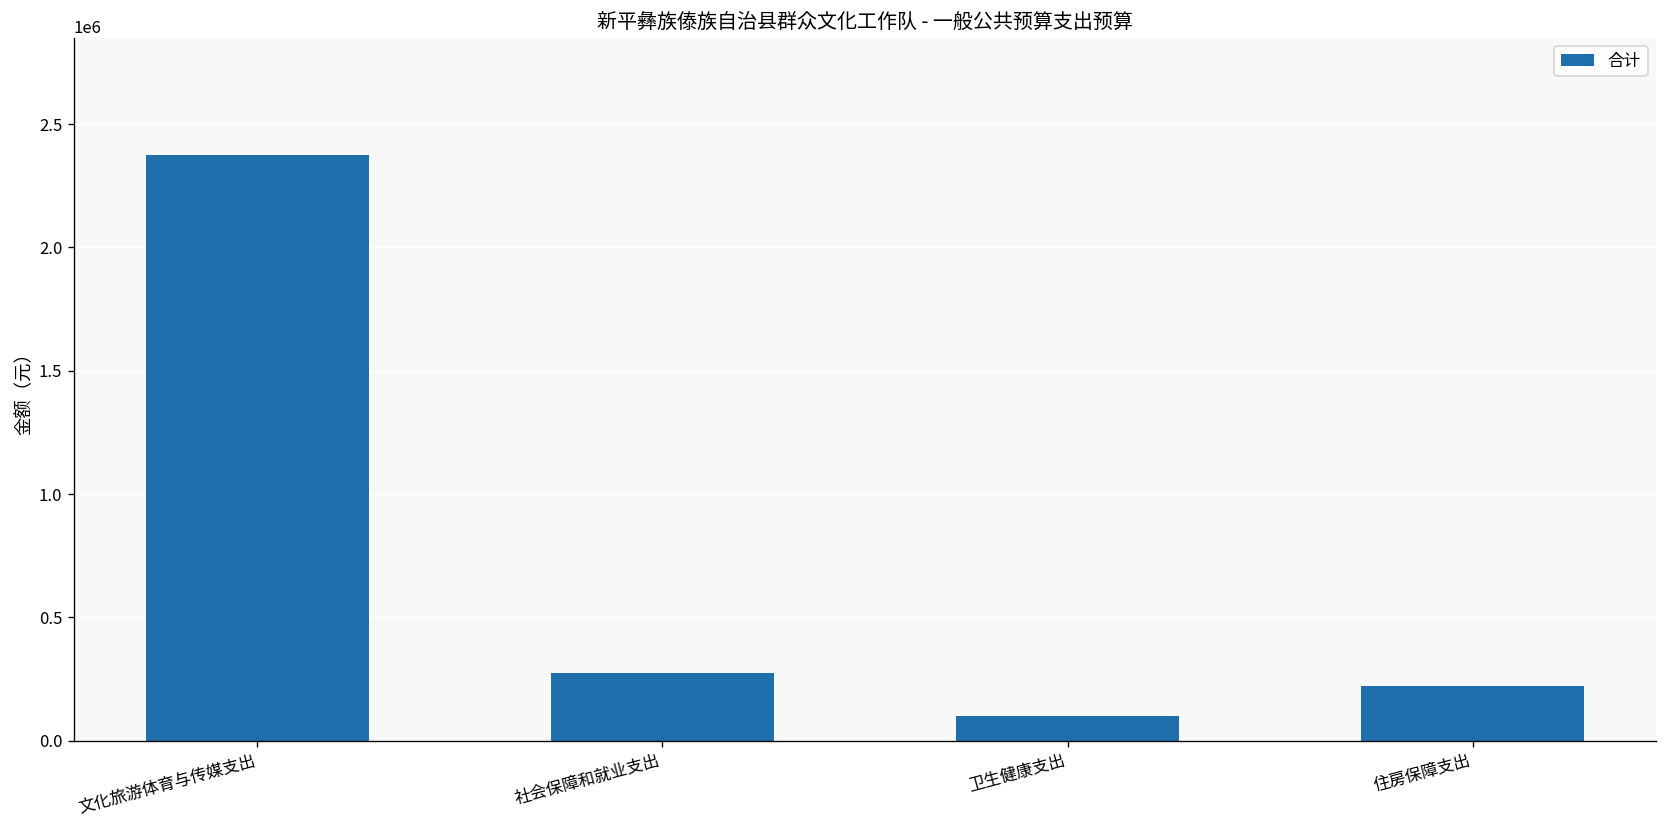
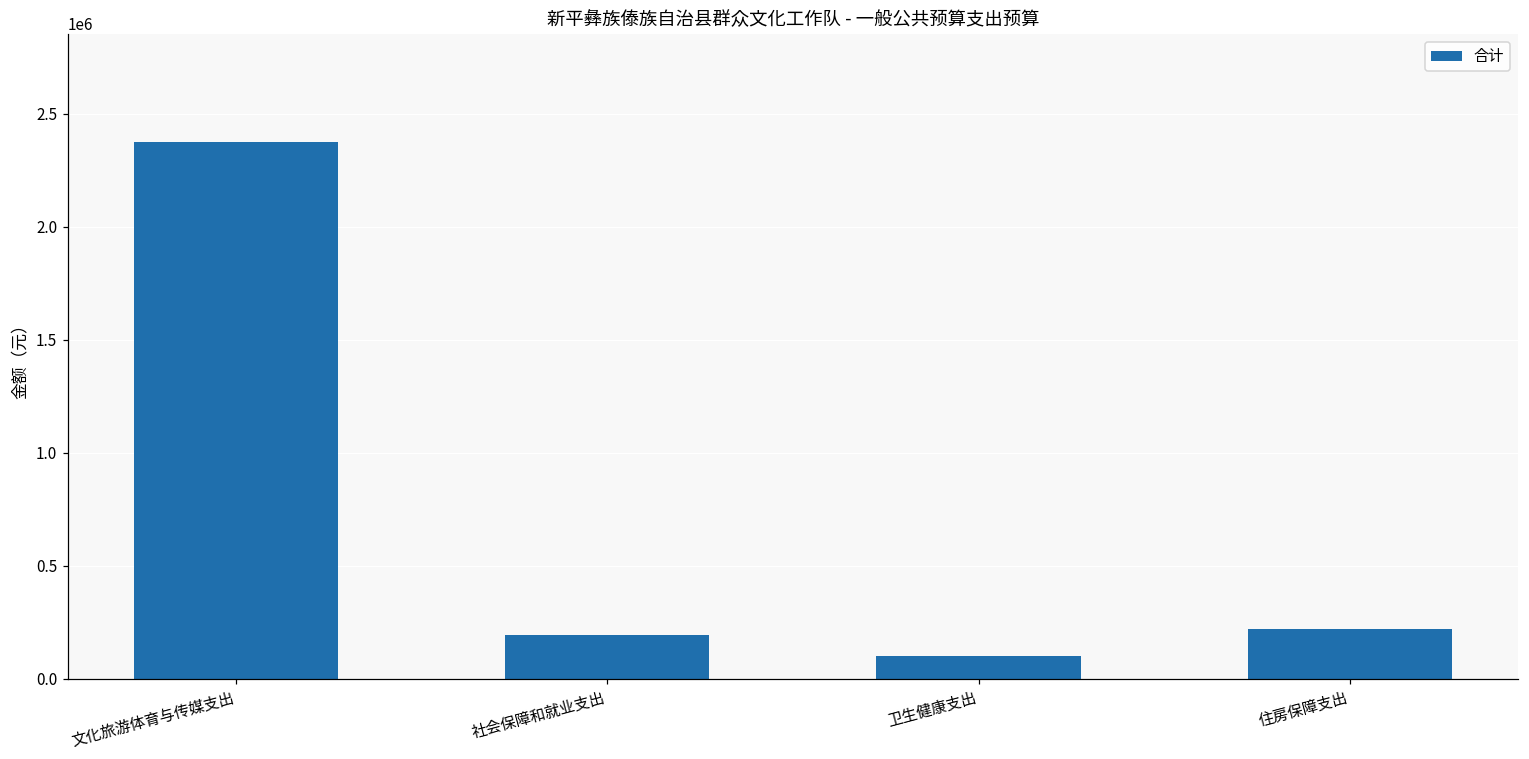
社会保障和就业支出: 280000 -> 190000
